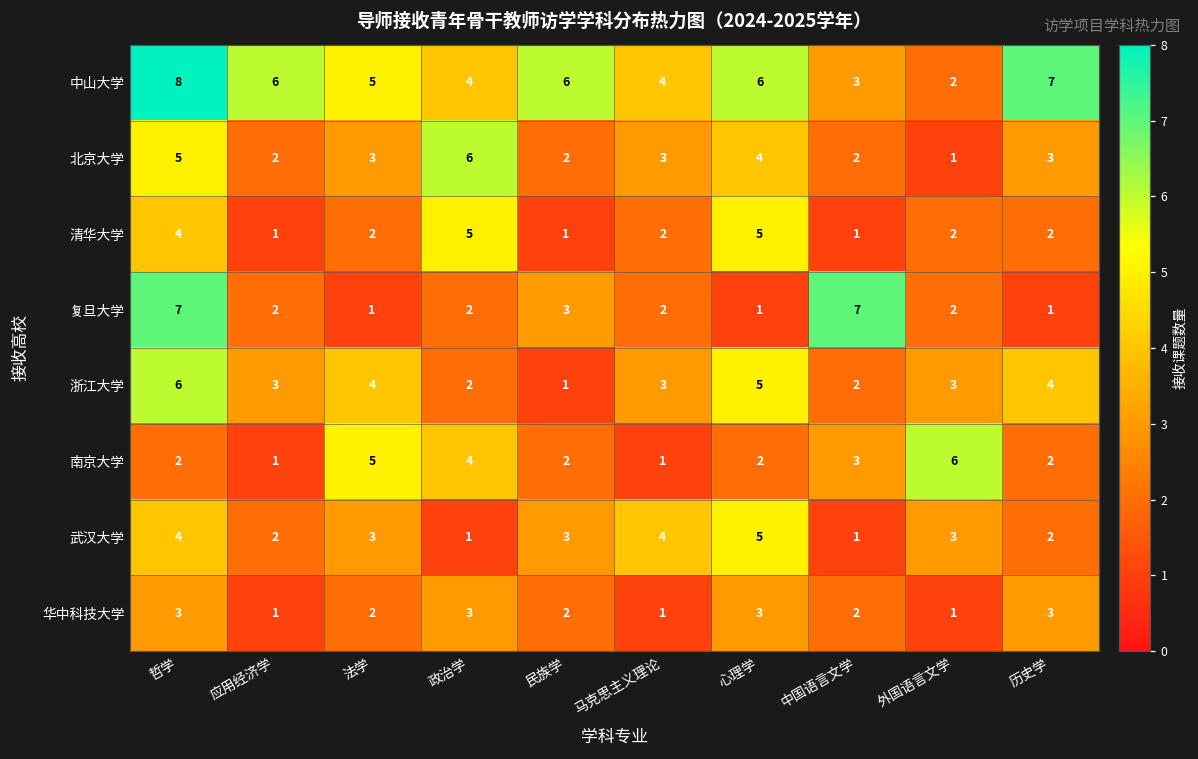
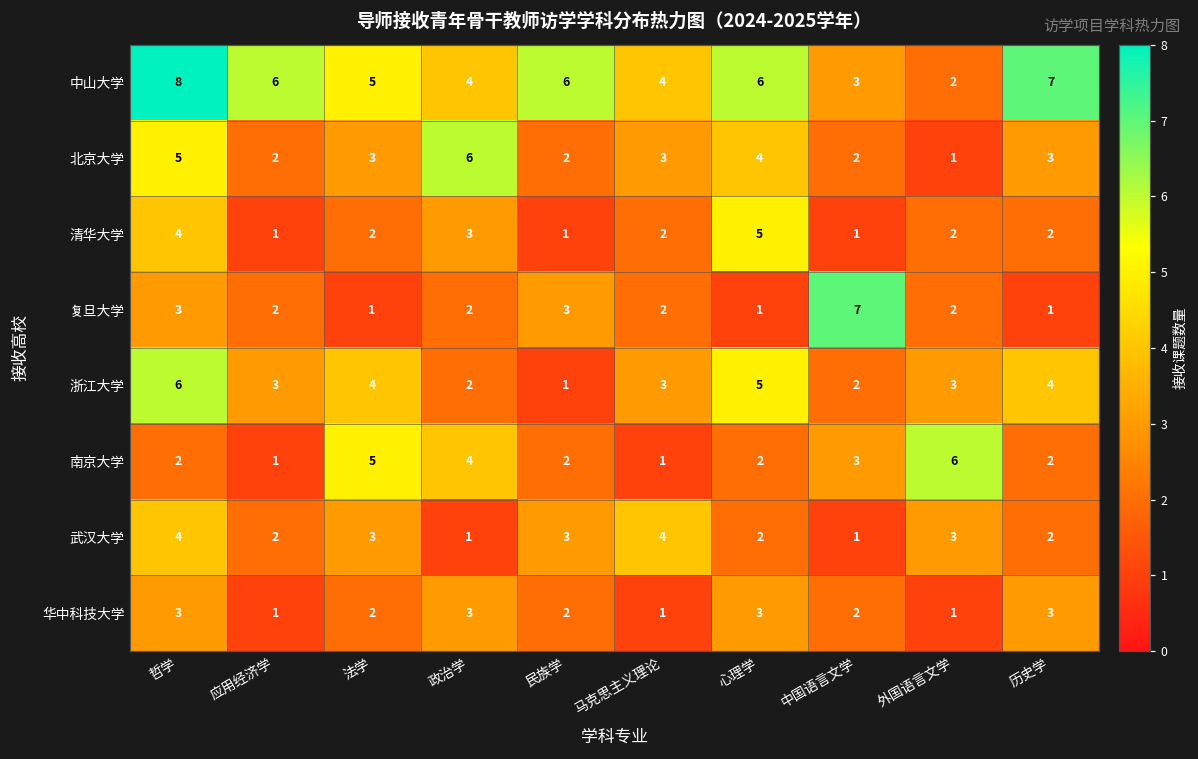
清华大学, 政治学: 5 -> 3
复旦大学, 哲学: 7 -> 3
武汉大学, 心理学: 5 -> 2
